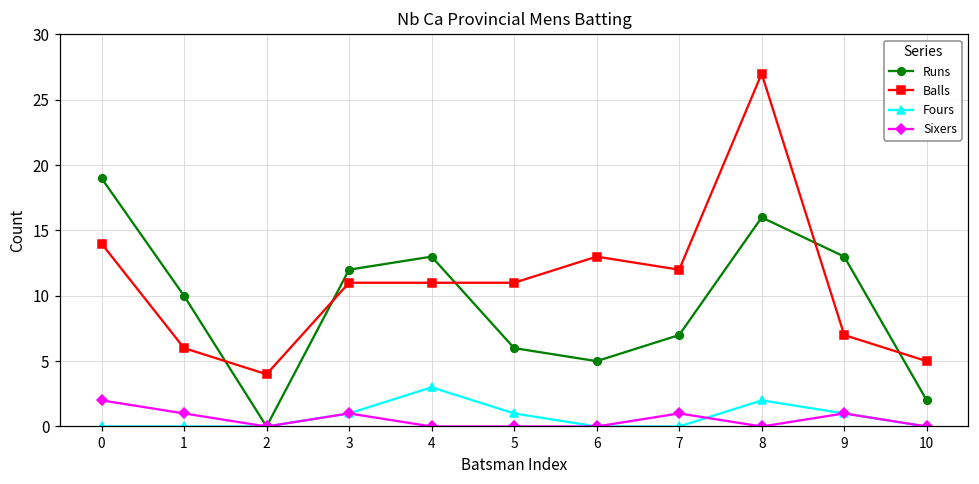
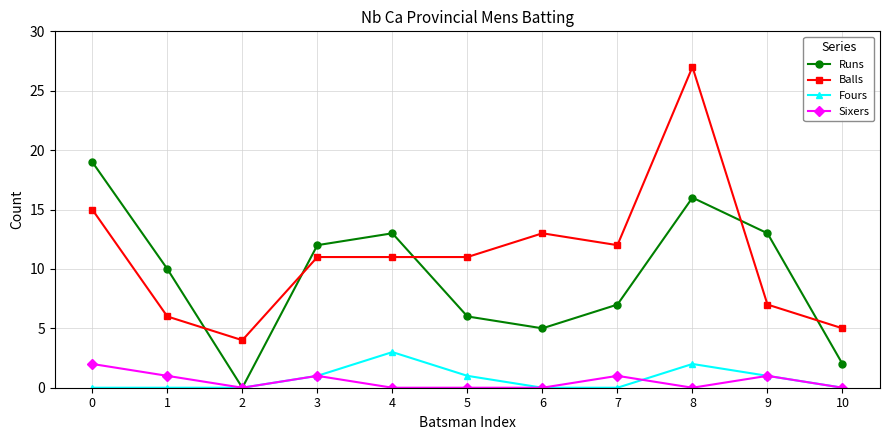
Balls, 0: 14 -> 15
